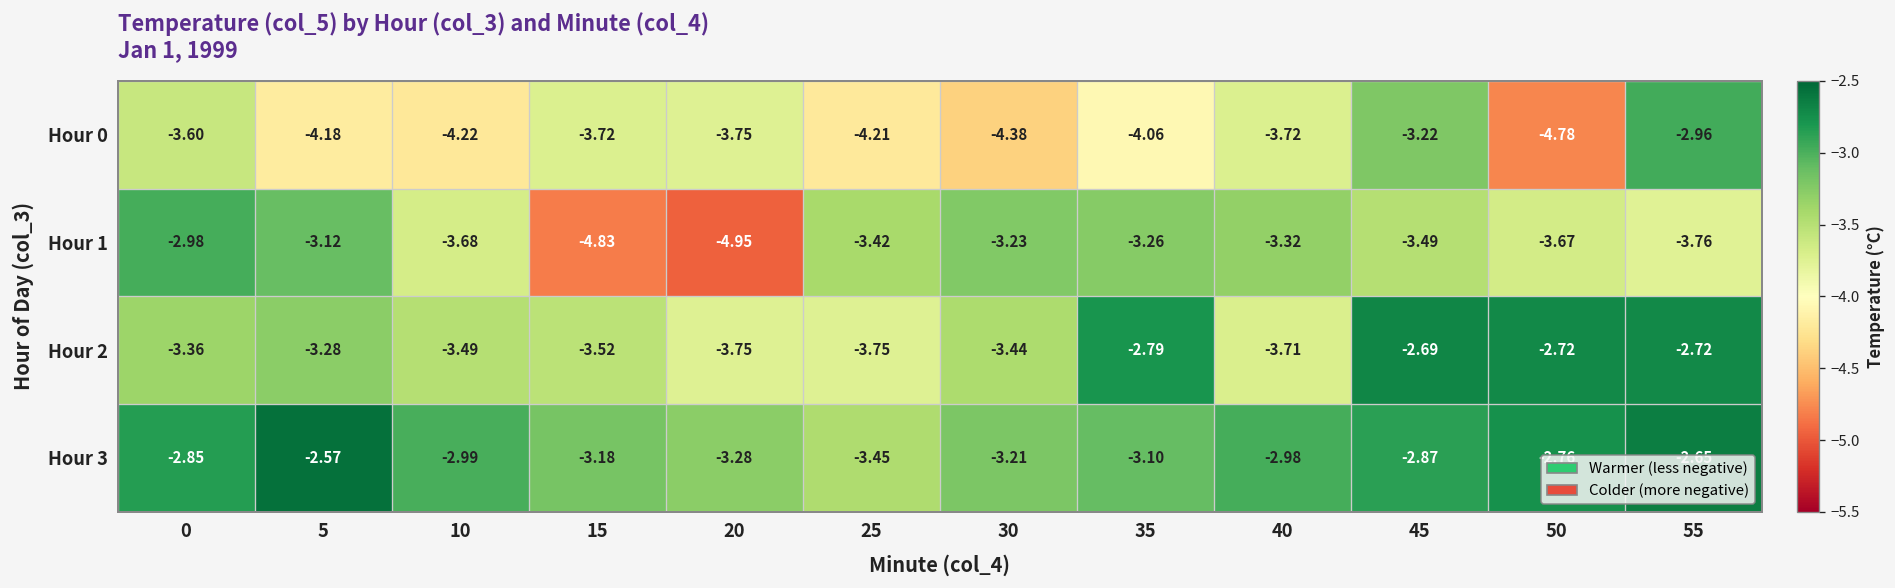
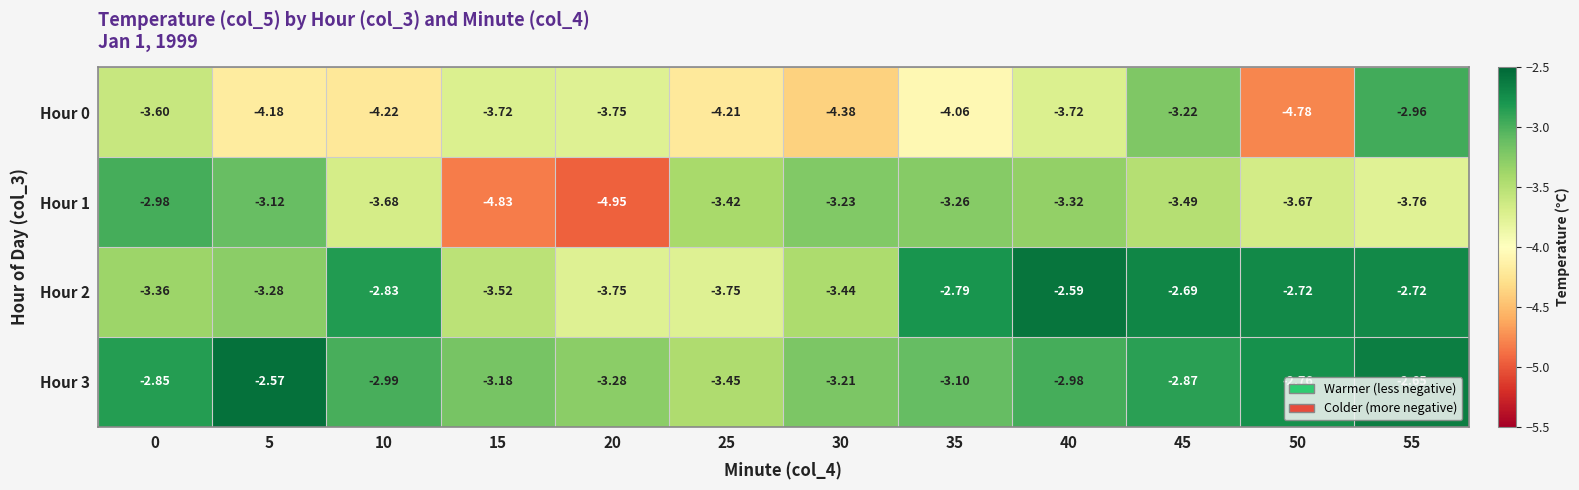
Hour 2, 10: -3.49 -> -2.83
Hour 2, 40: -3.71 -> -2.59
